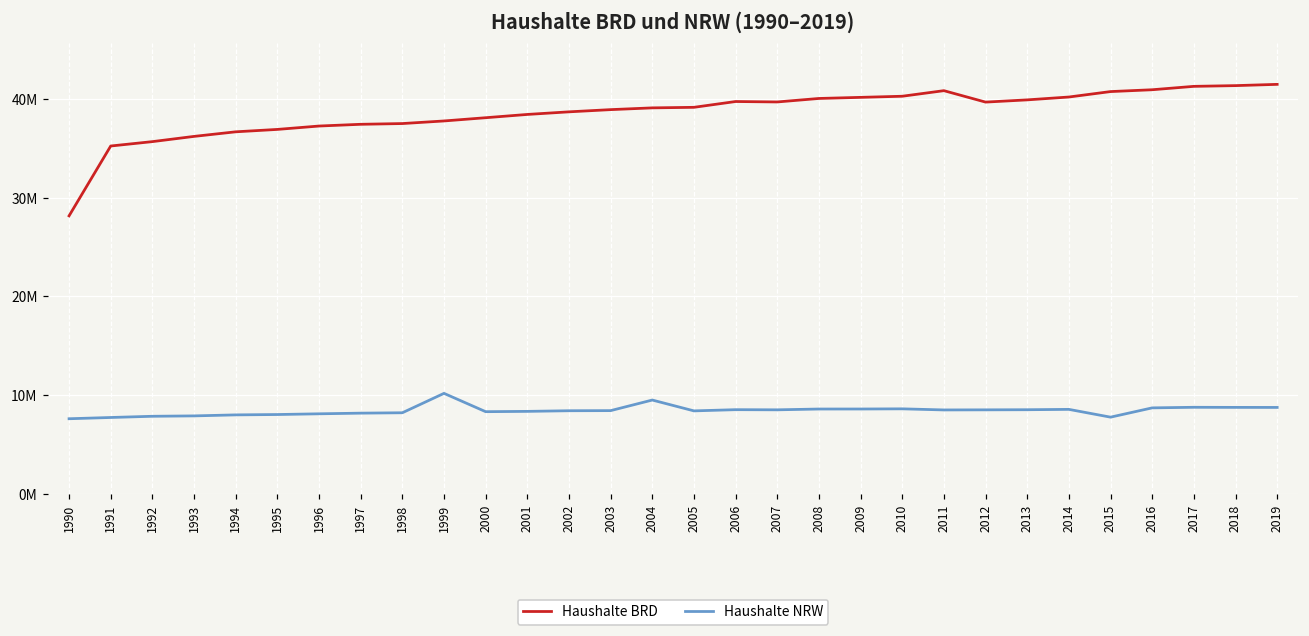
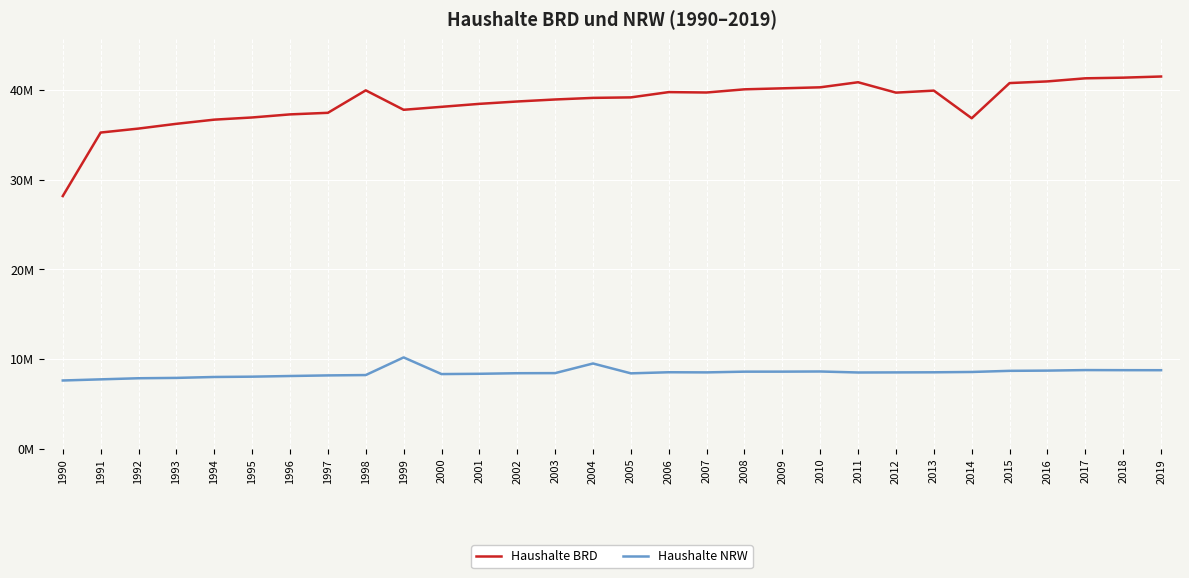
Haushalte BRD, 1998: 38000000 -> 40000000
Haushalte BRD, 2014: 40000000 -> 37000000
Haushalte NRW, 2015: 8000000 -> 9000000
